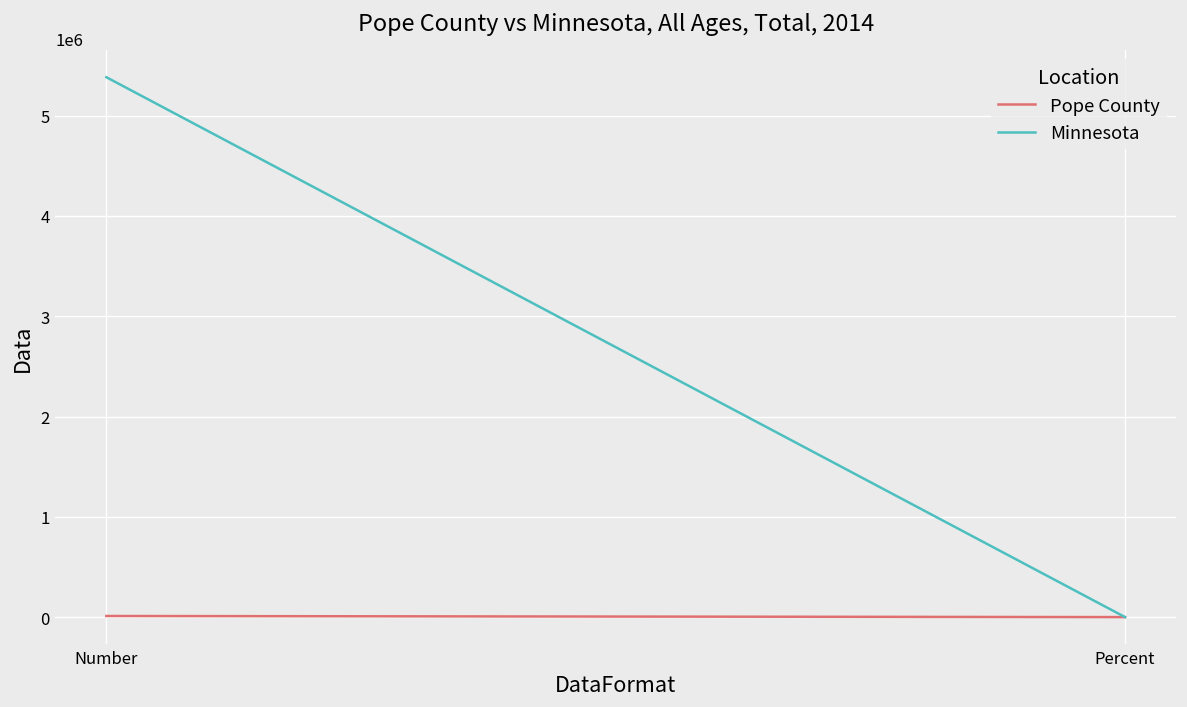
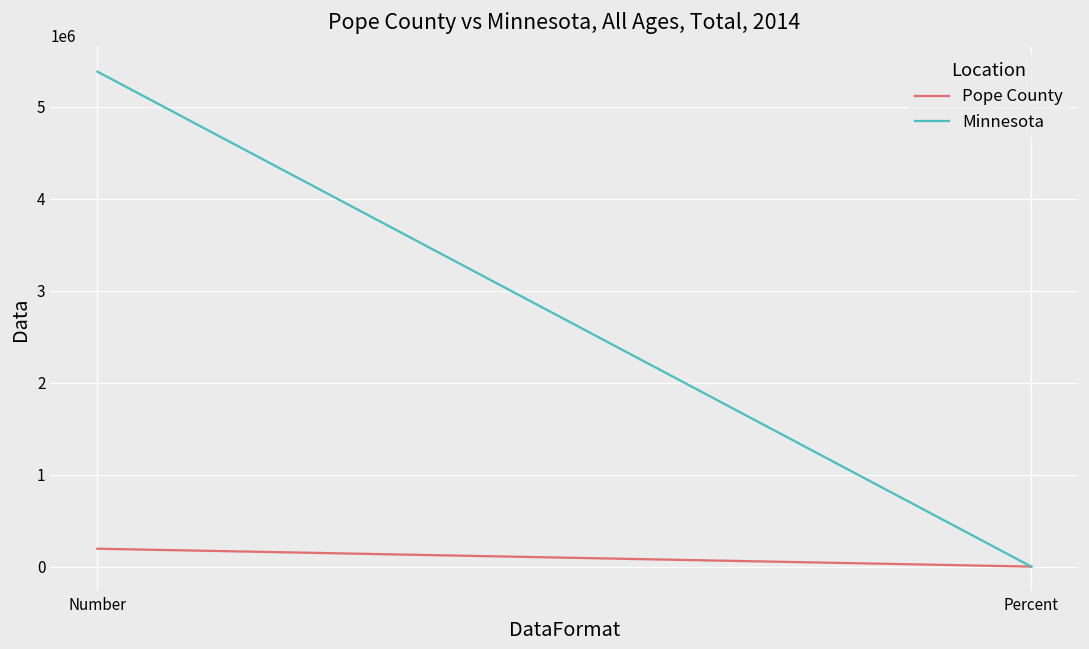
Pope County, Number: 0 -> 200000
